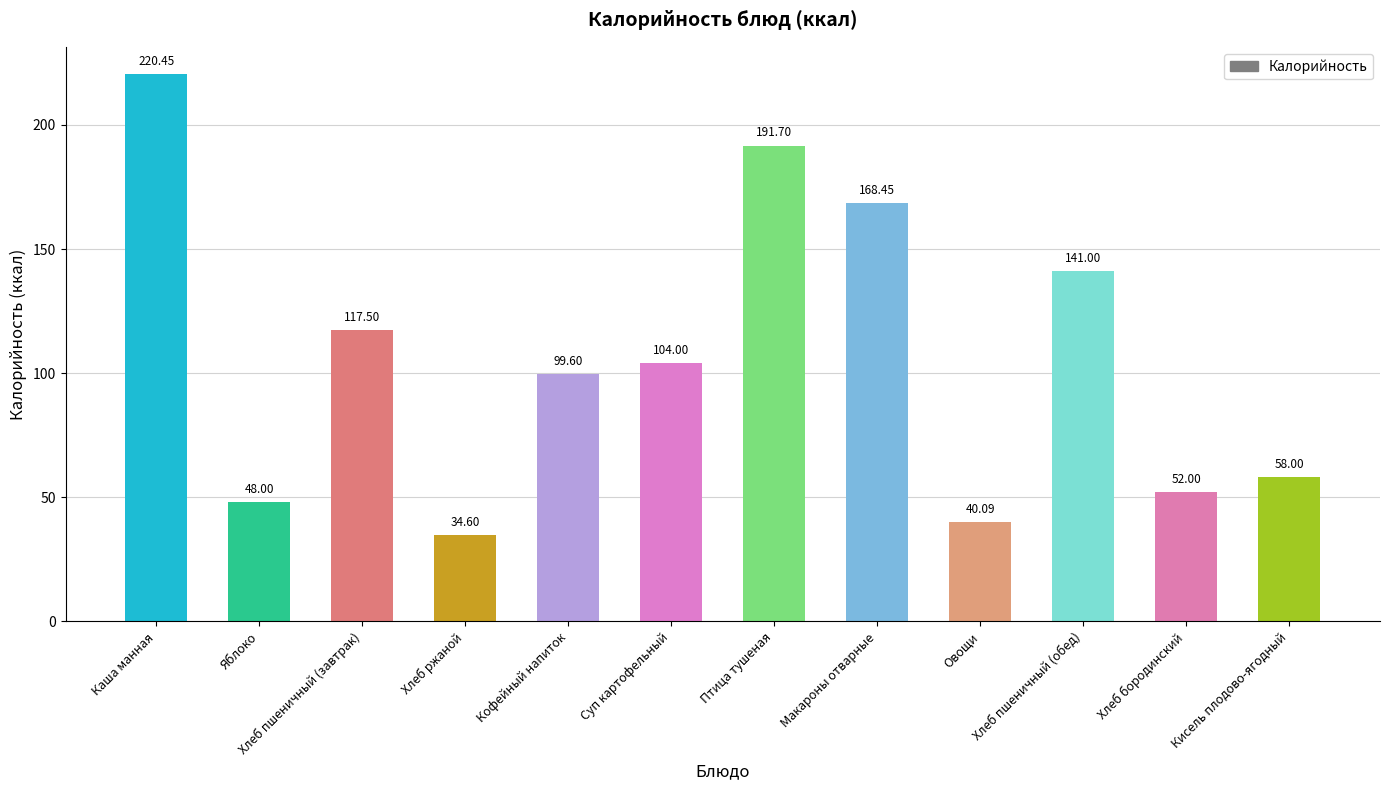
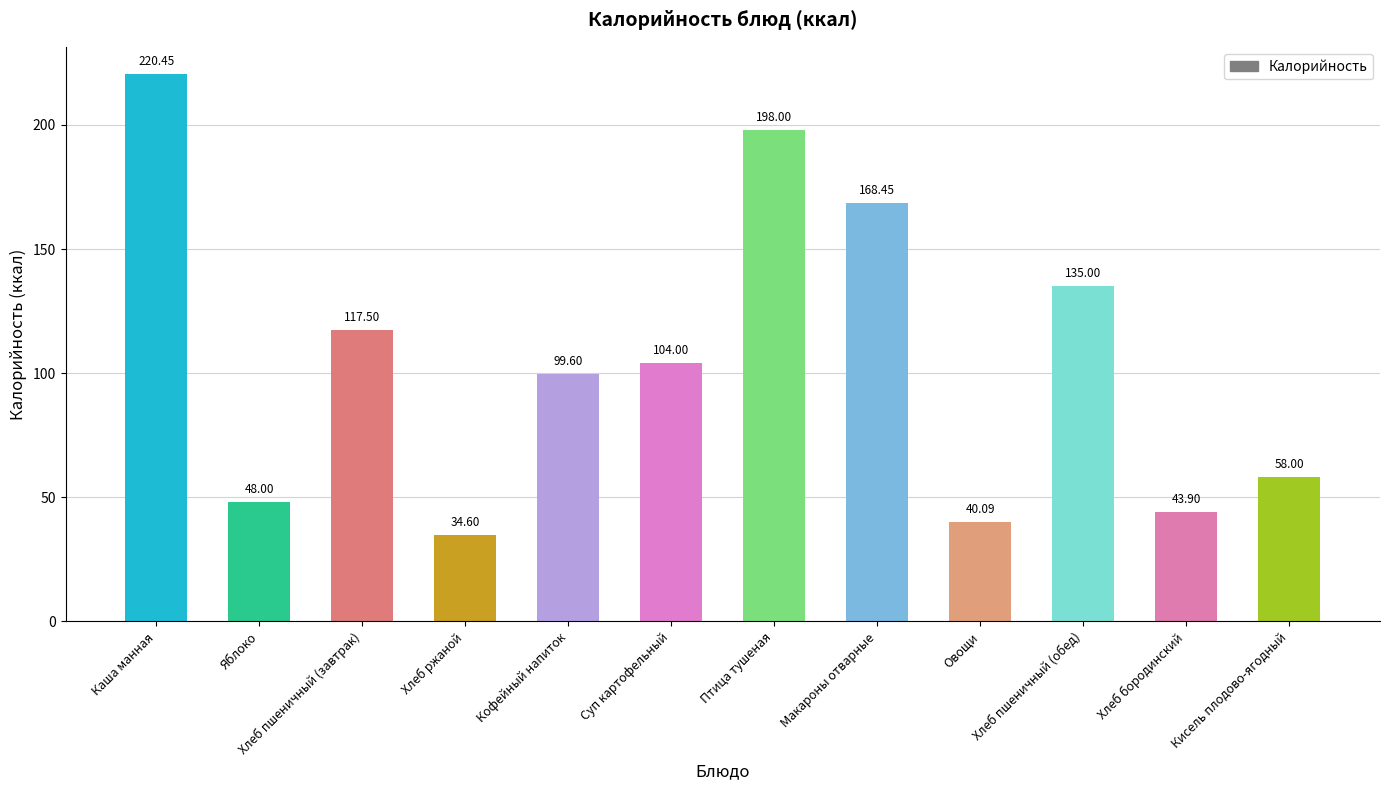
Птица тушеная: 191.70 -> 198.00
Хлеб пшеничный (обед): 141.00 -> 135.00
Хлеб бородинский: 52.00 -> 43.90
